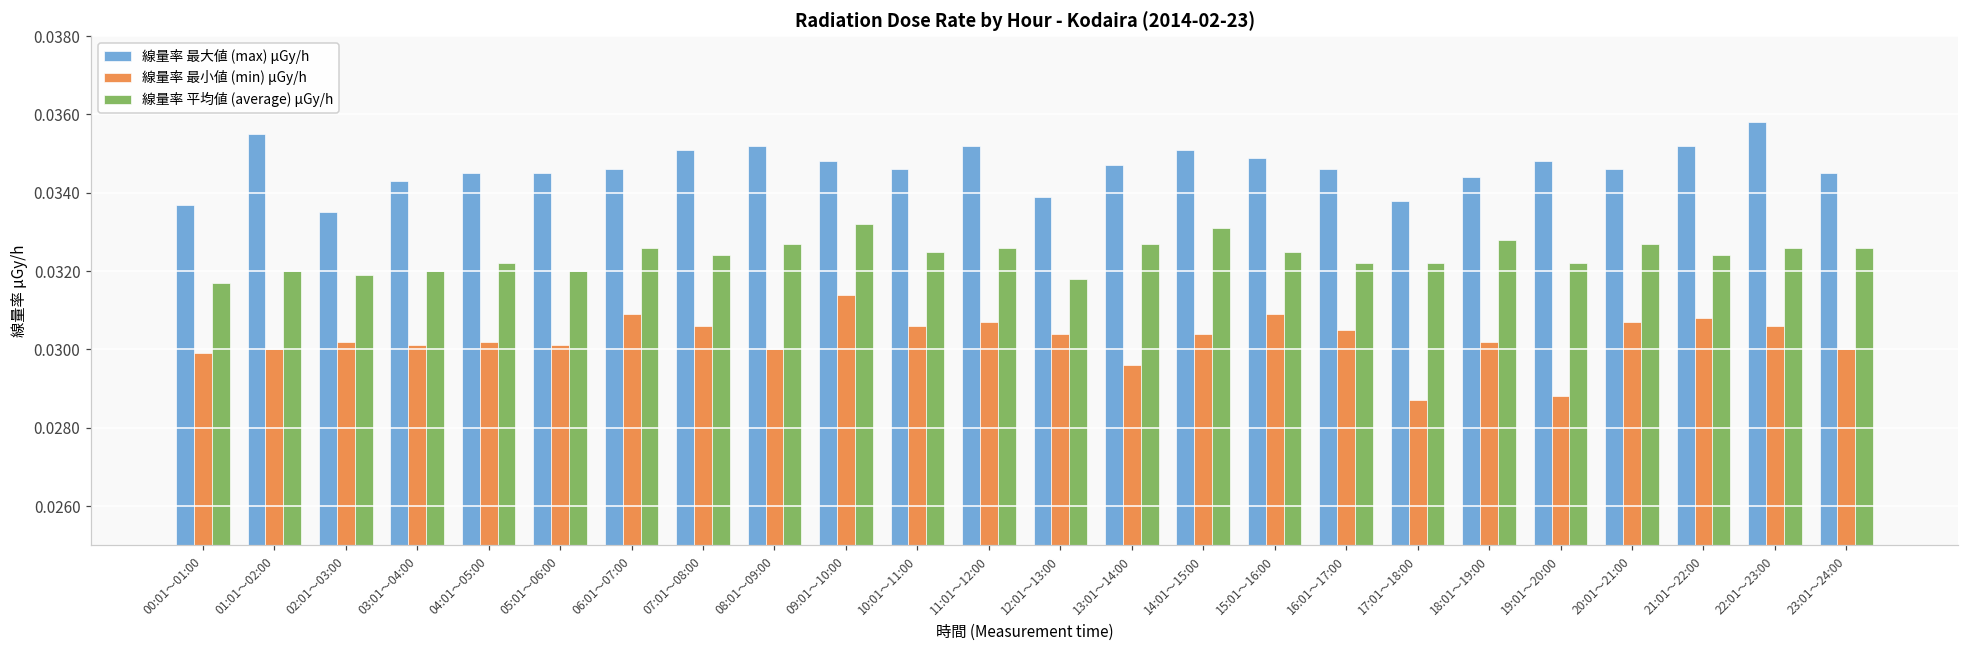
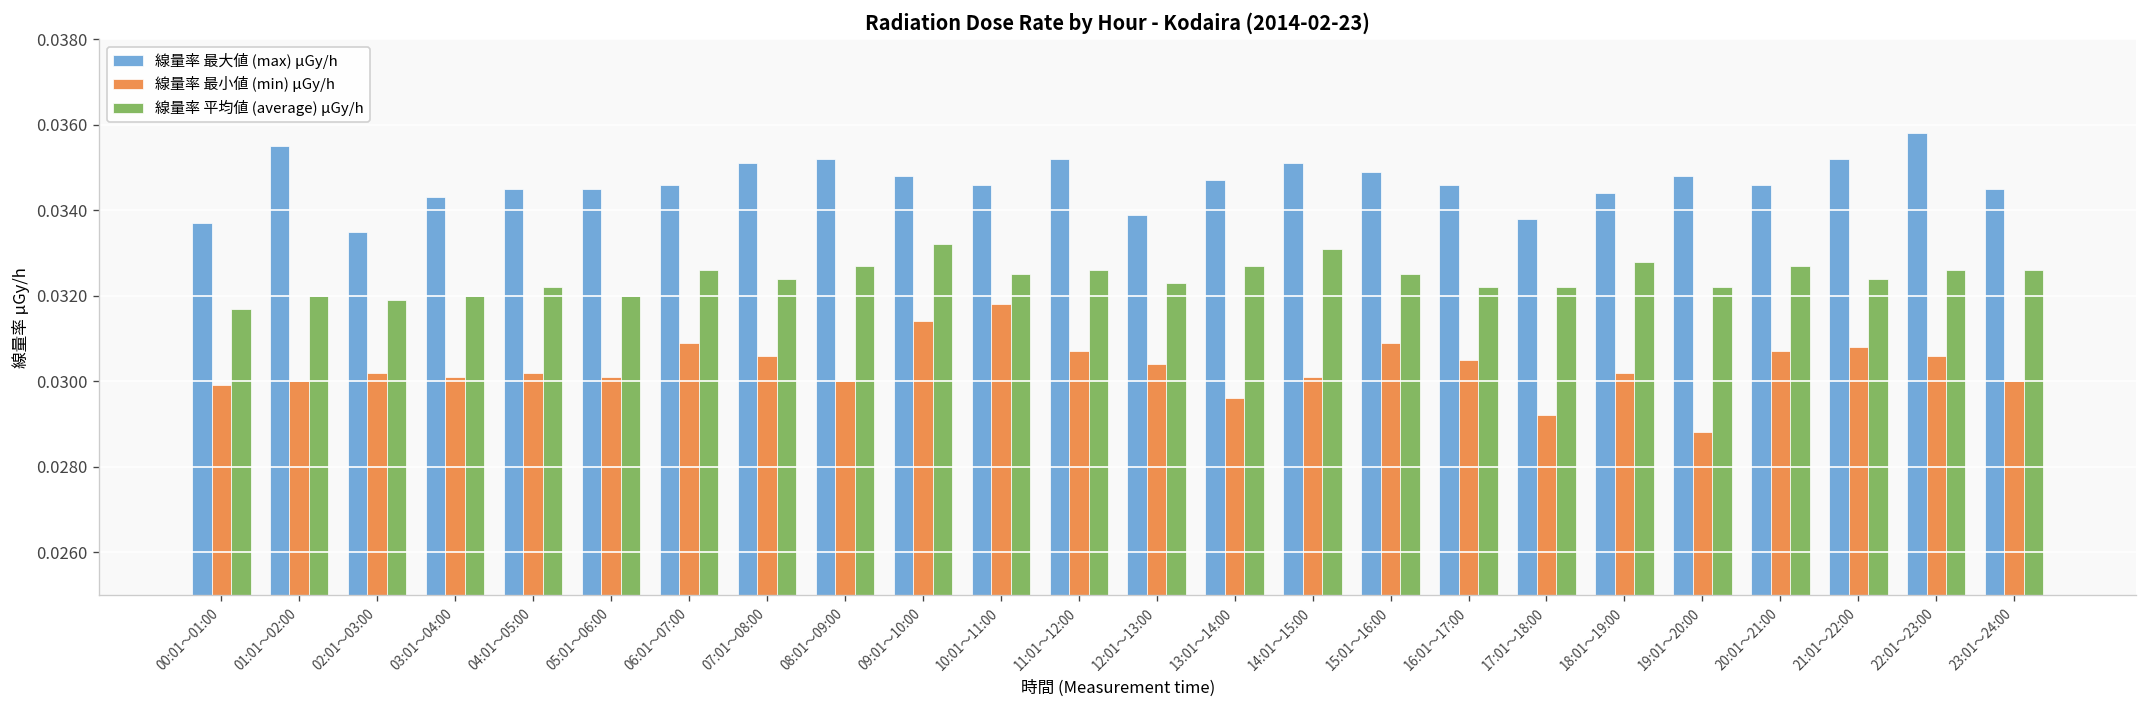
線量率 最小値 (min) μGy/h, 10:01～11:00: 0.0306 -> 0.0318
線量率 平均値 (average) μGy/h, 12:01～13:00: 0.0318 -> 0.0323
線量率 最小値 (min) μGy/h, 14:01～15:00: 0.0304 -> 0.0301
線量率 最小値 (min) μGy/h, 17:01～18:00: 0.0287 -> 0.0292
